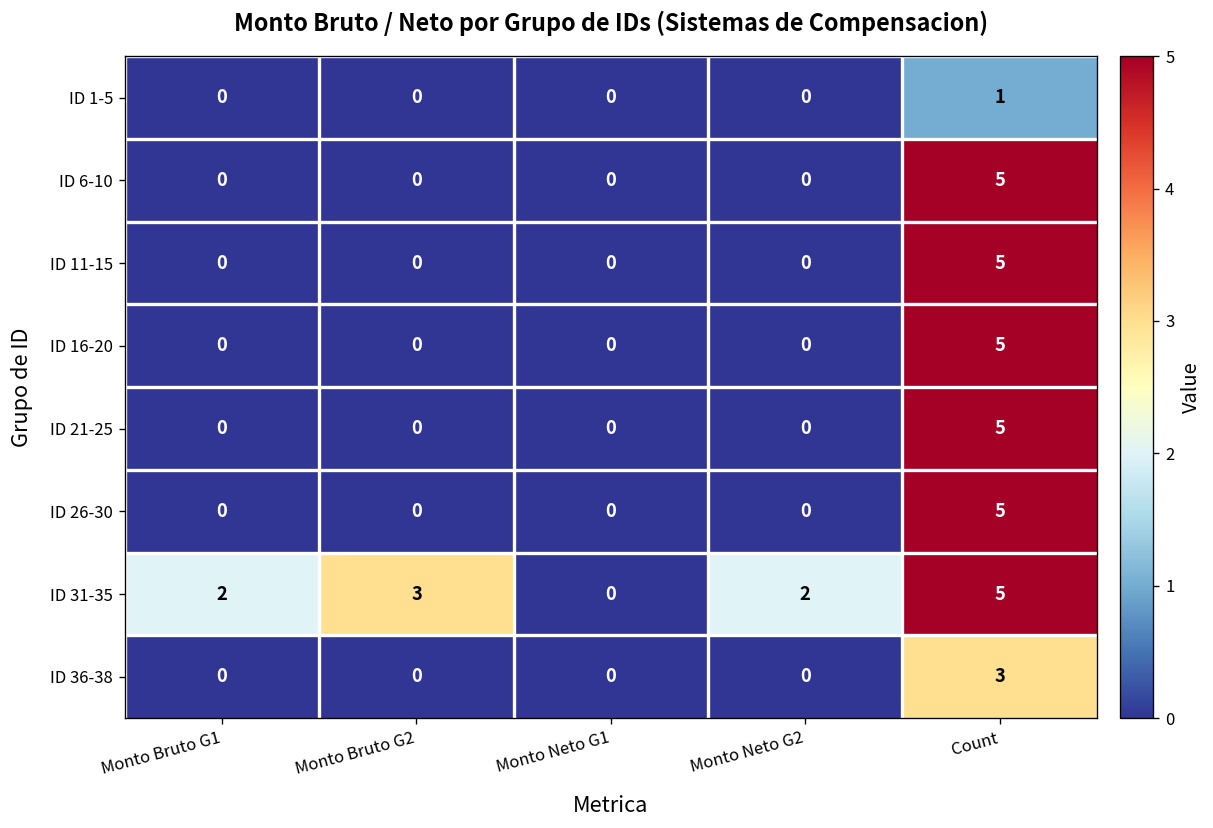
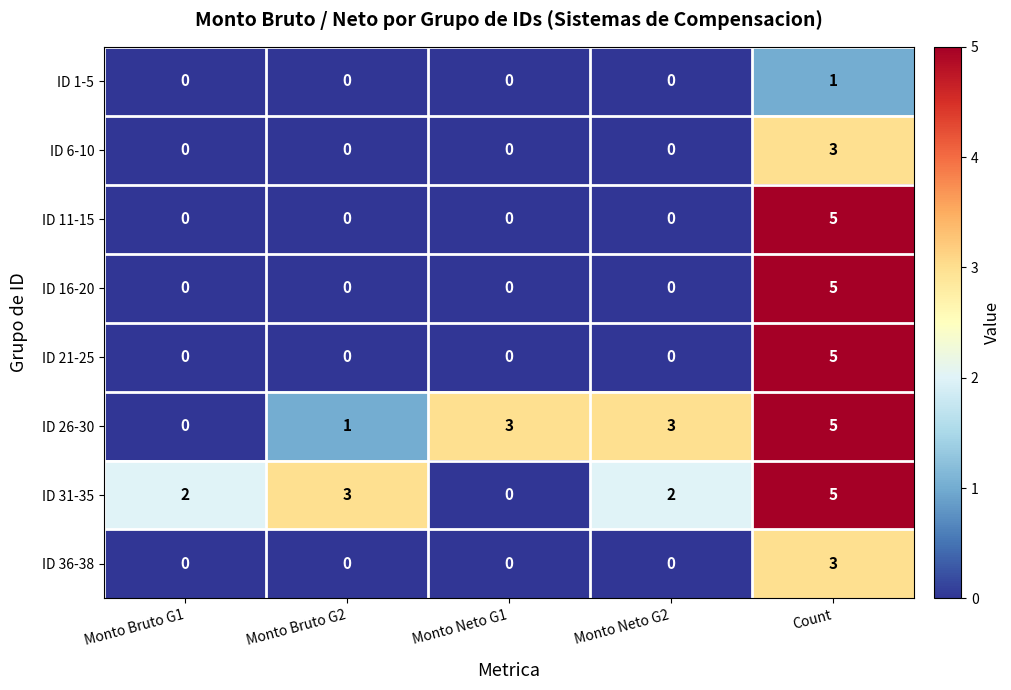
ID 6-10, Count: 5 -> 3
ID 26-30, Monto Bruto G2: 0 -> 1
ID 26-30, Monto Neto G1: 0 -> 3
ID 26-30, Monto Neto G2: 0 -> 3
